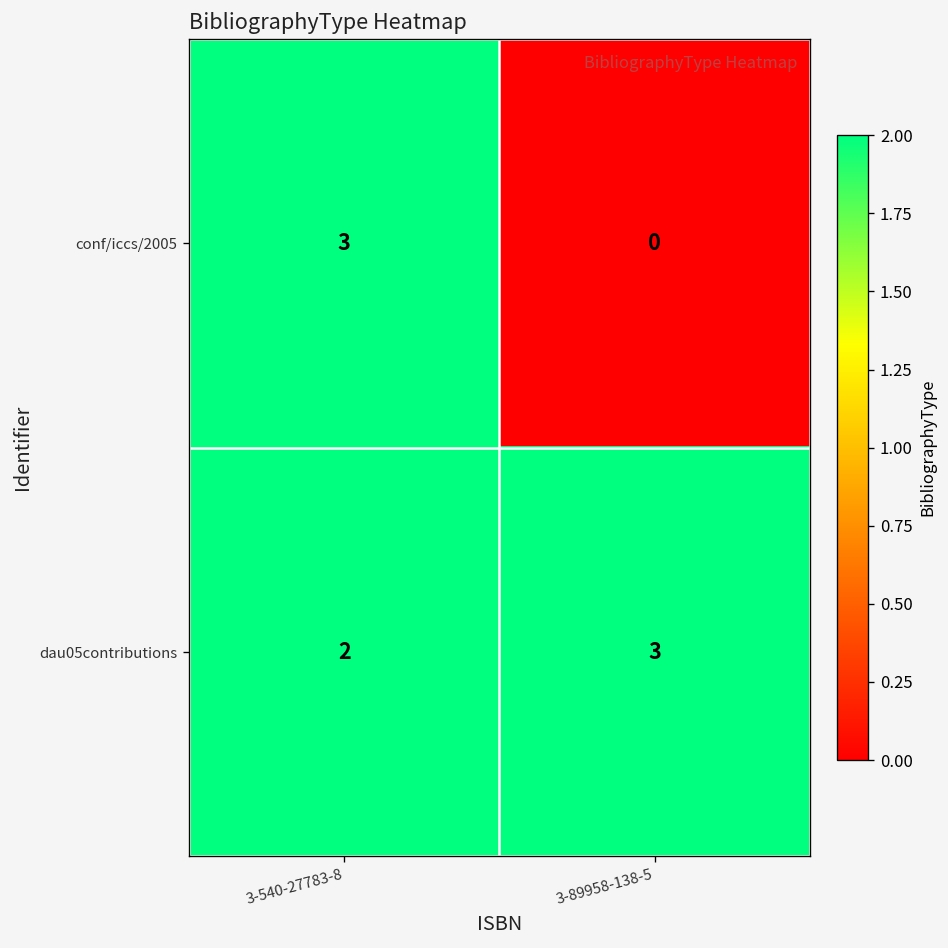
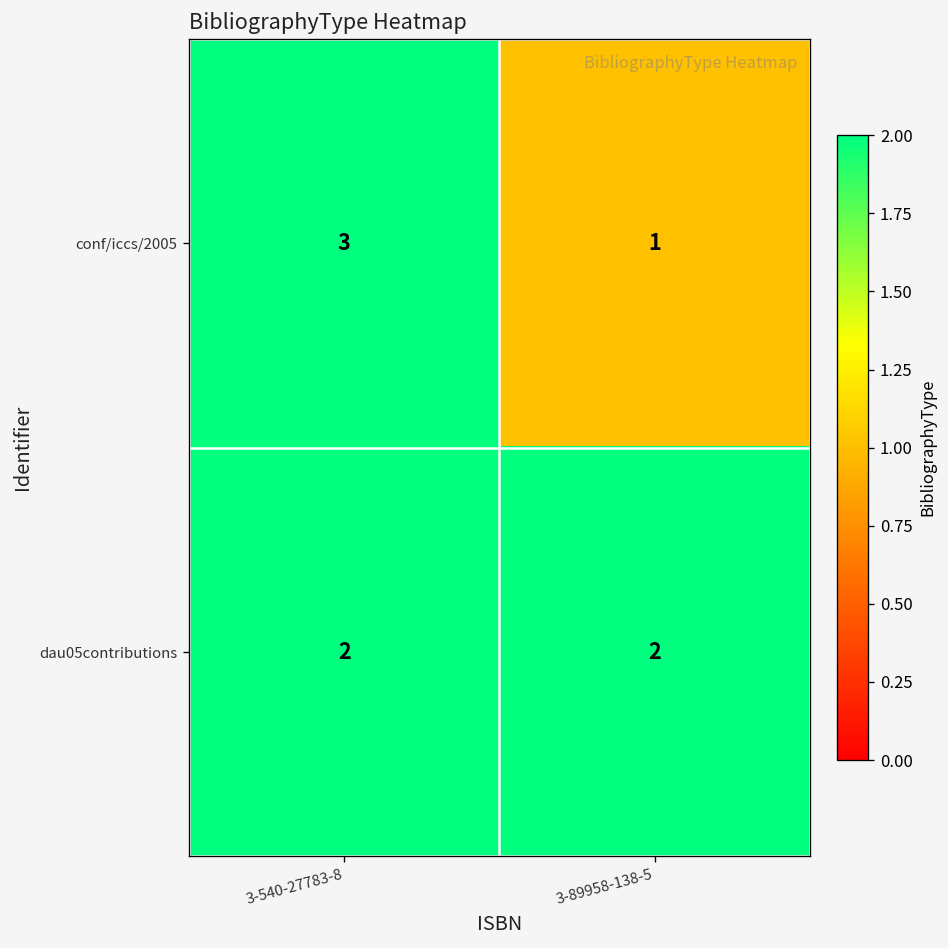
conf/iccs/2005, 3-89958-138-5: 0 -> 1
dau05contributions, 3-89958-138-5: 3 -> 2
